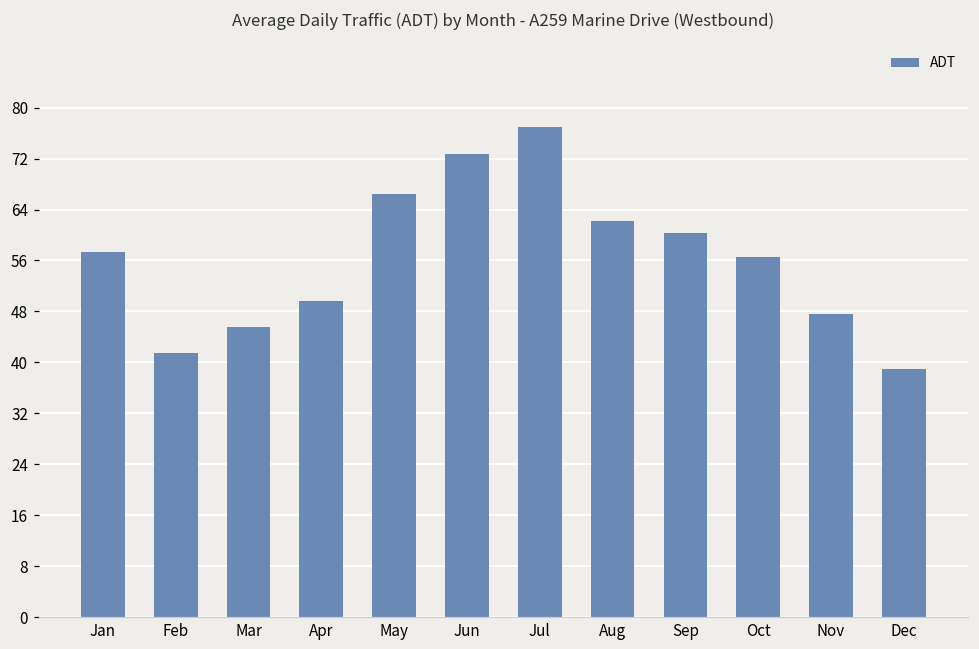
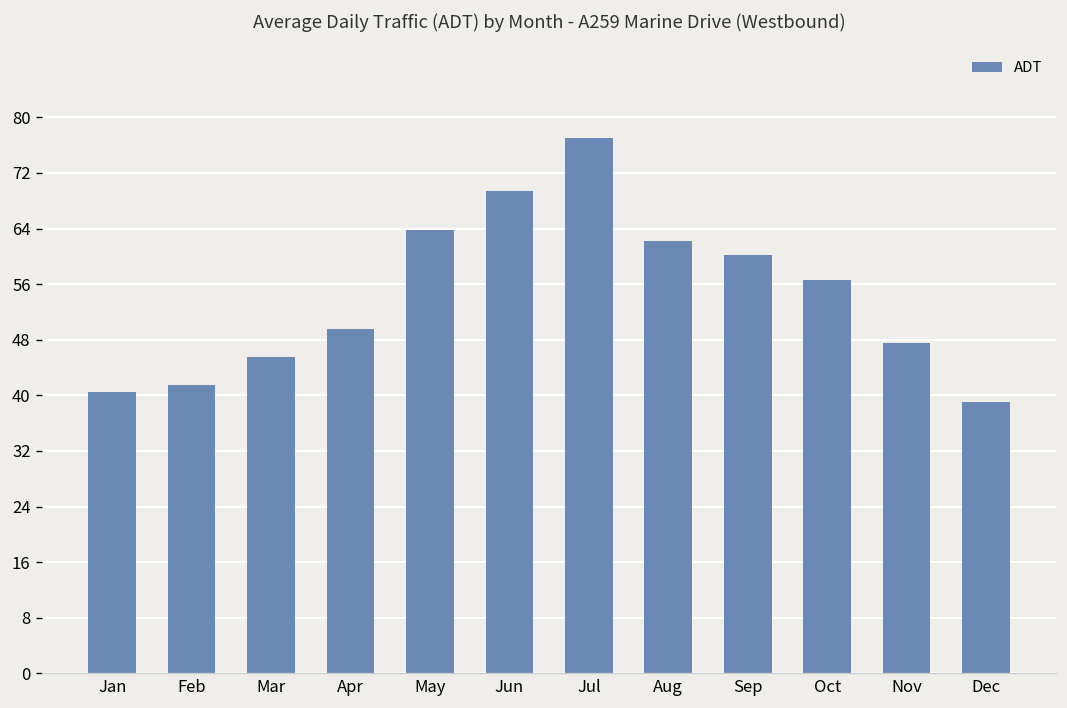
Jan: 57 -> 41
May: 66 -> 64
Jun: 73 -> 69
